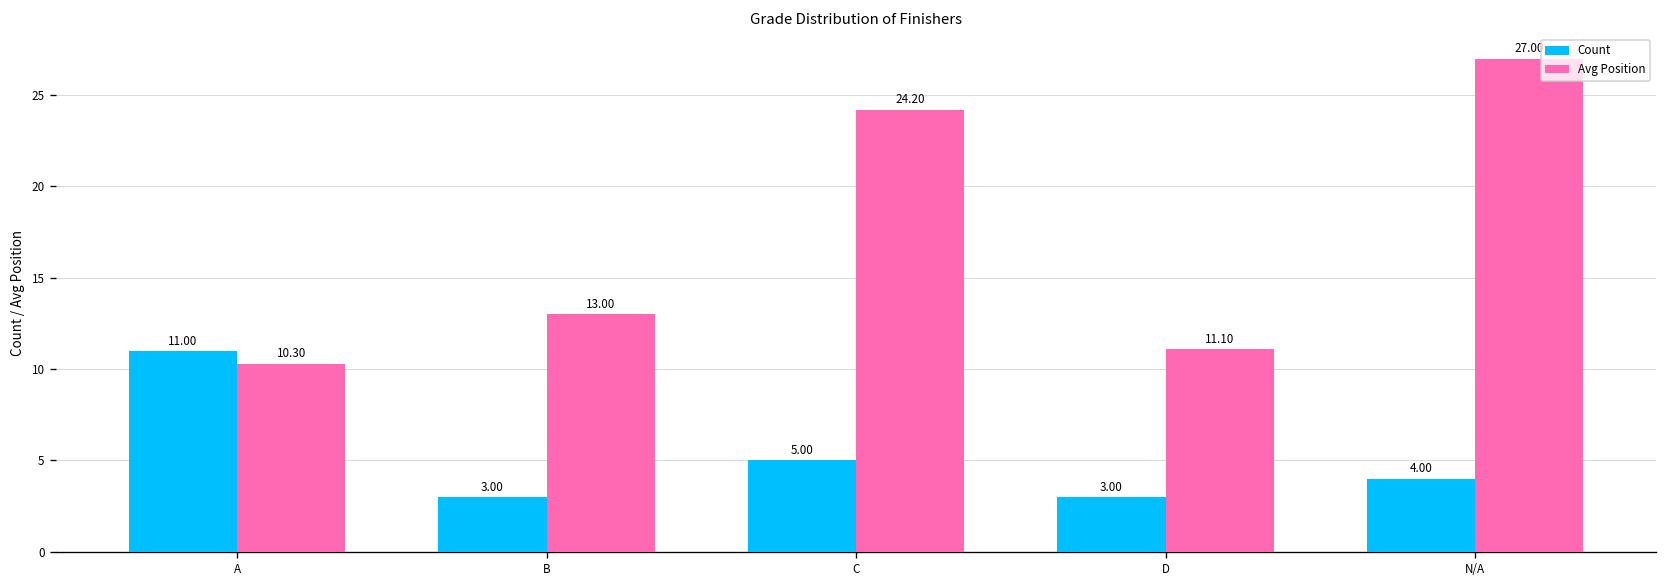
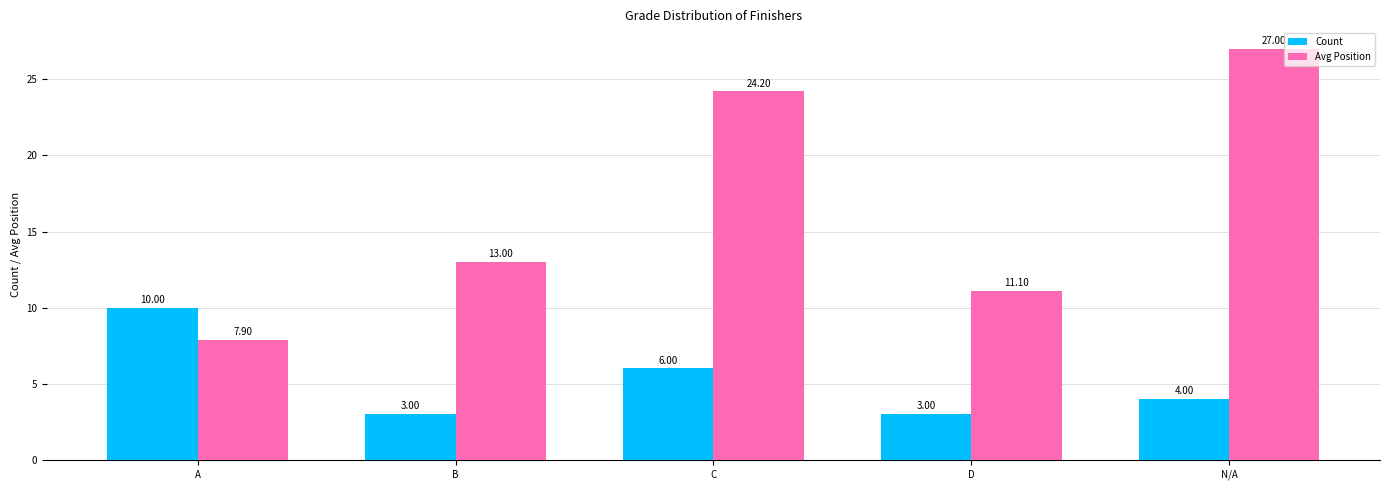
Count, A: 11.00 -> 10.00
Avg Position, A: 10.30 -> 7.90
Count, C: 5.00 -> 6.00
